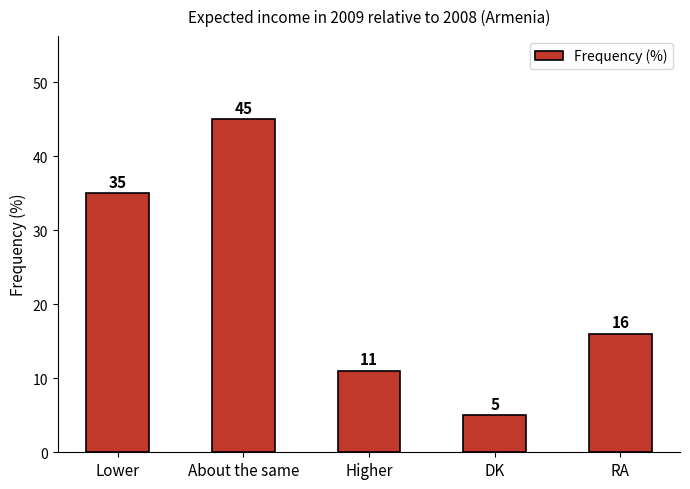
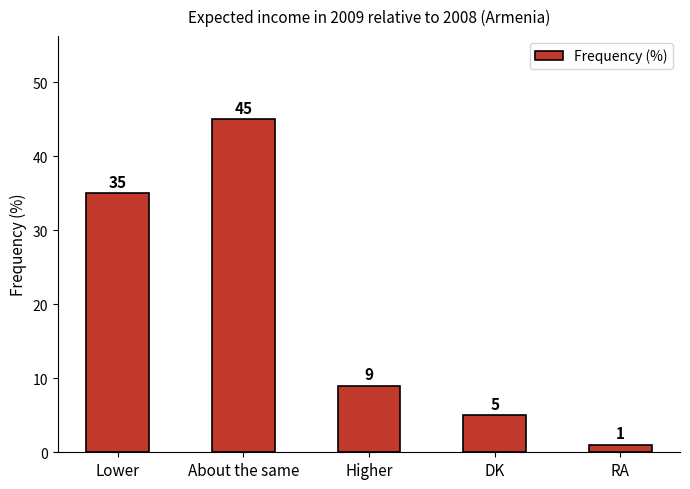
Higher: 11 -> 9
RA: 16 -> 1
